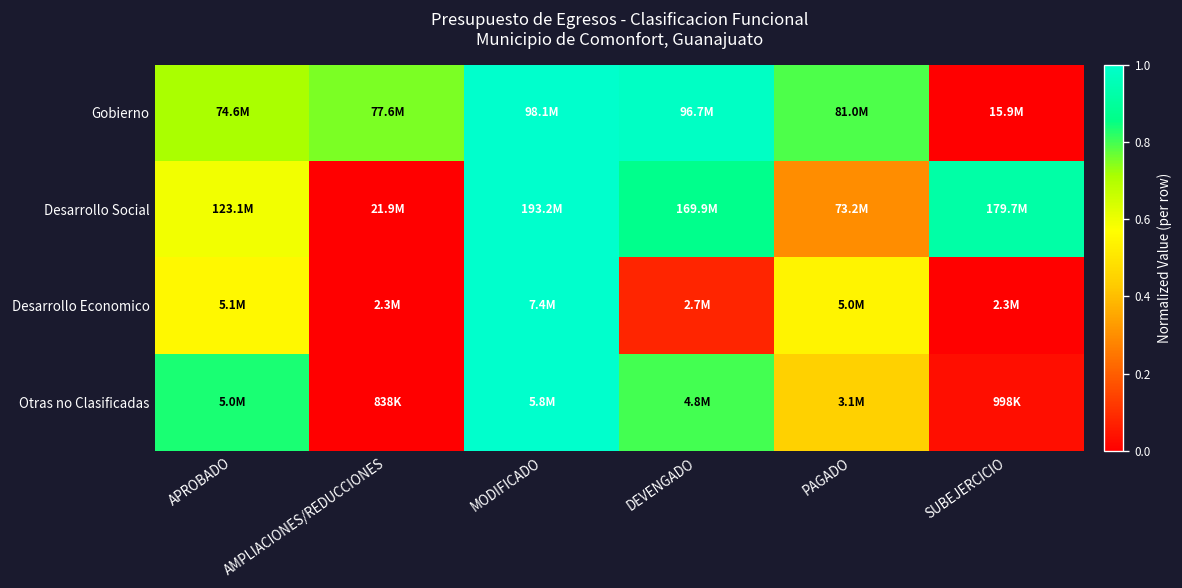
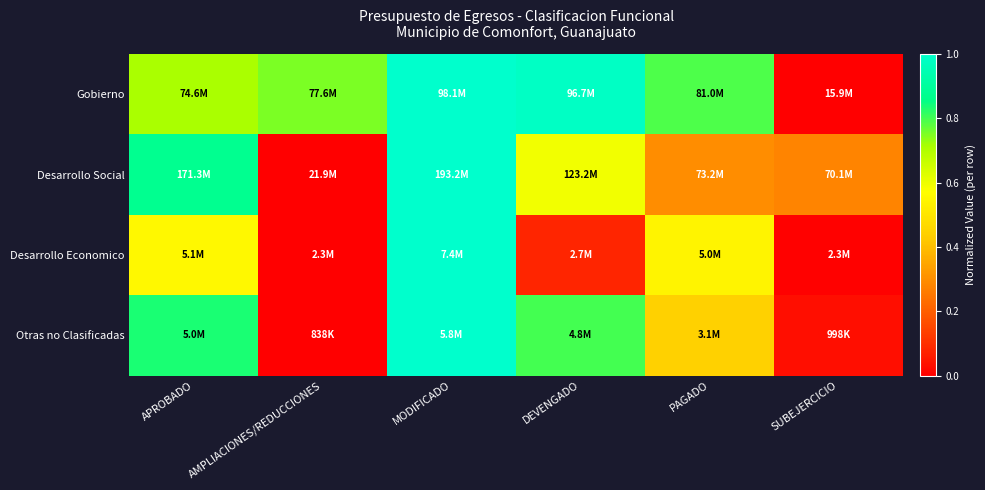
Desarrollo Social, APROBADO: 123.1M -> 171.3M
Desarrollo Social, DEVENGADO: 169.9M -> 123.2M
Desarrollo Social, SUBEJERCICIO: 179.7M -> 70.1M
